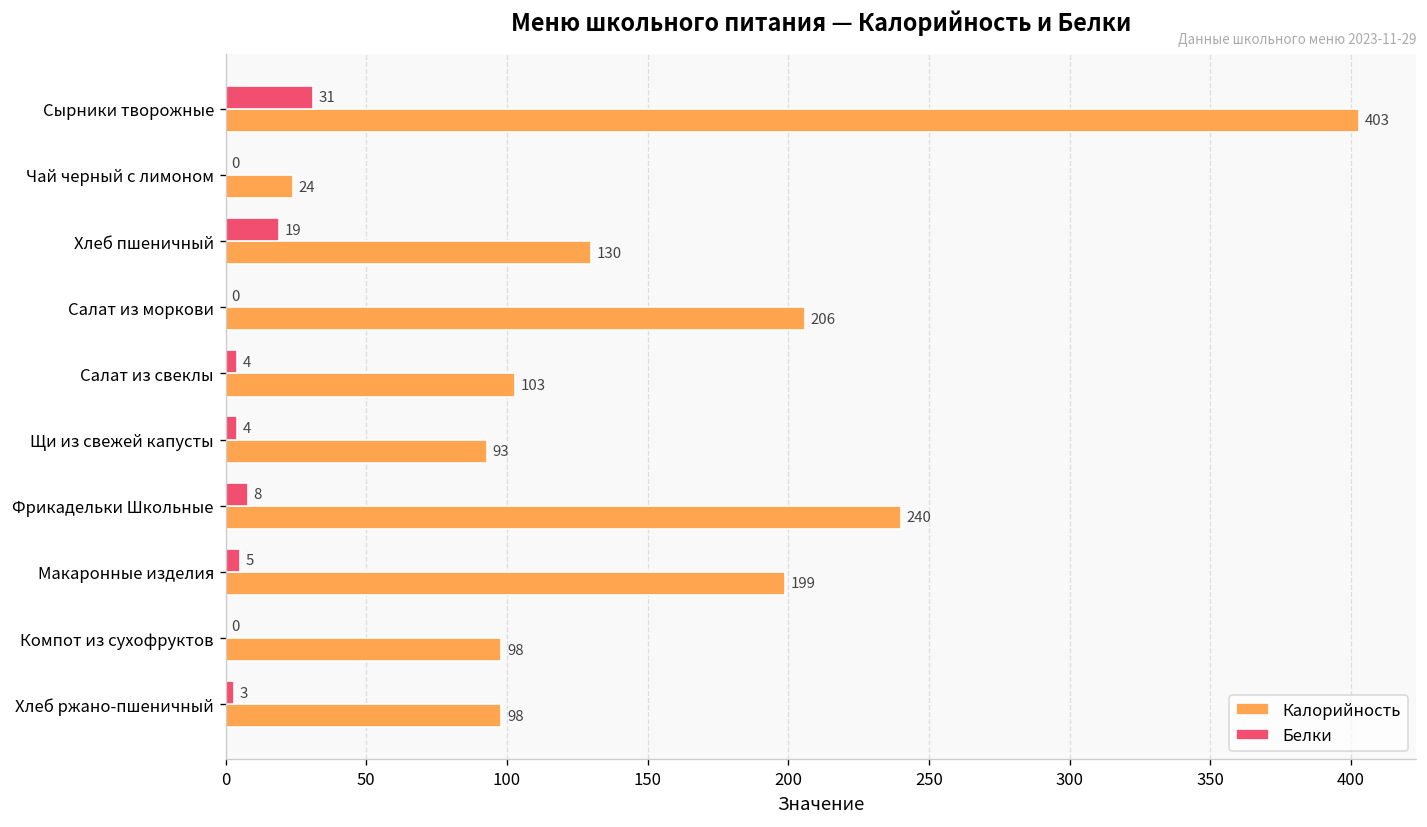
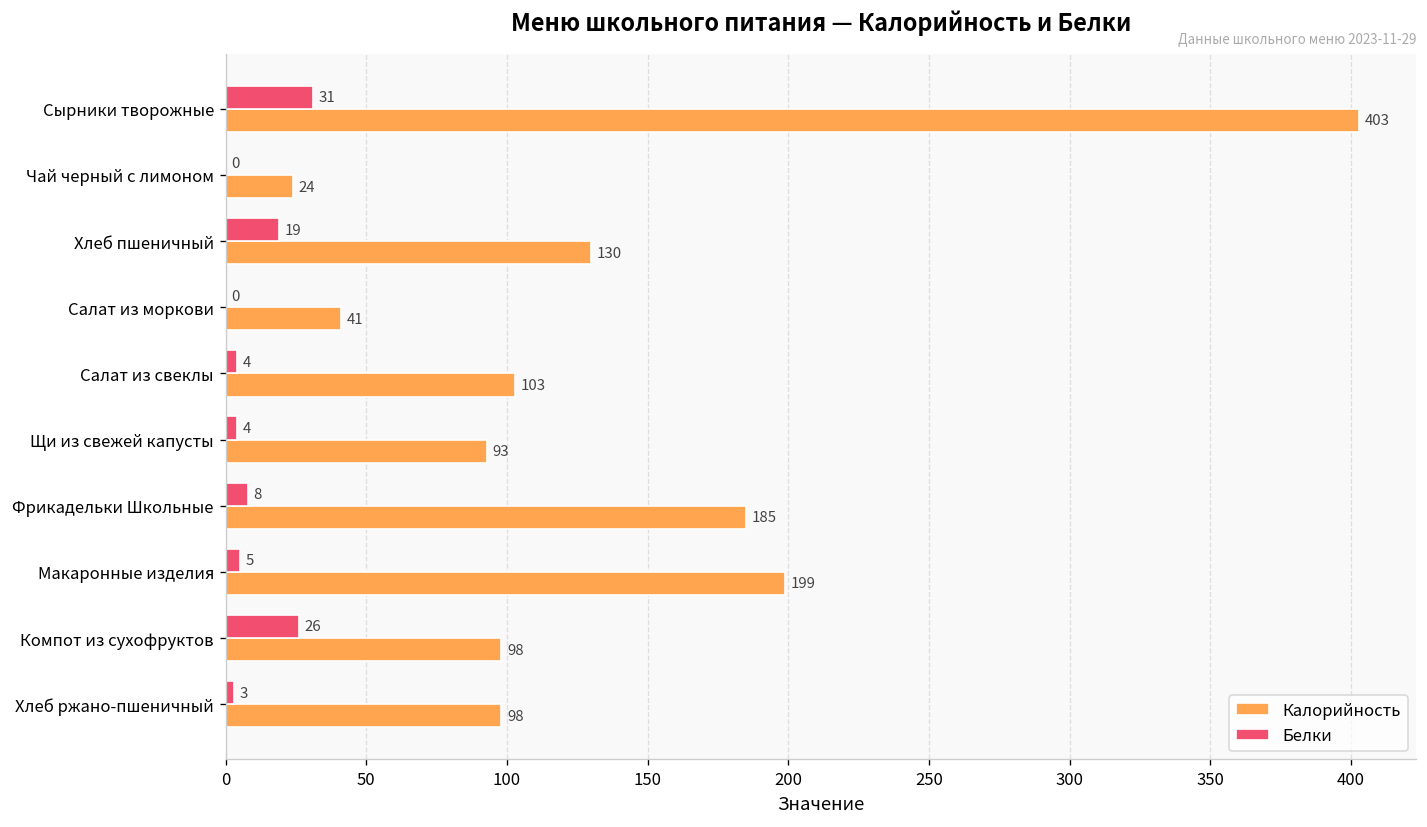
Калорийность, Салат из моркови: 206 -> 41
Калорийность, Фрикадельки Школьные: 240 -> 185
Белки, Компот из сухофруктов: 0 -> 26
